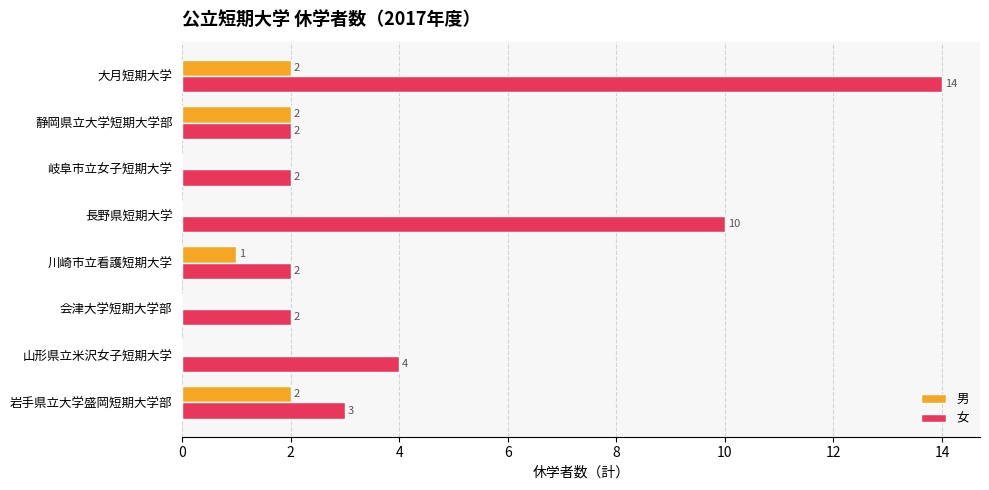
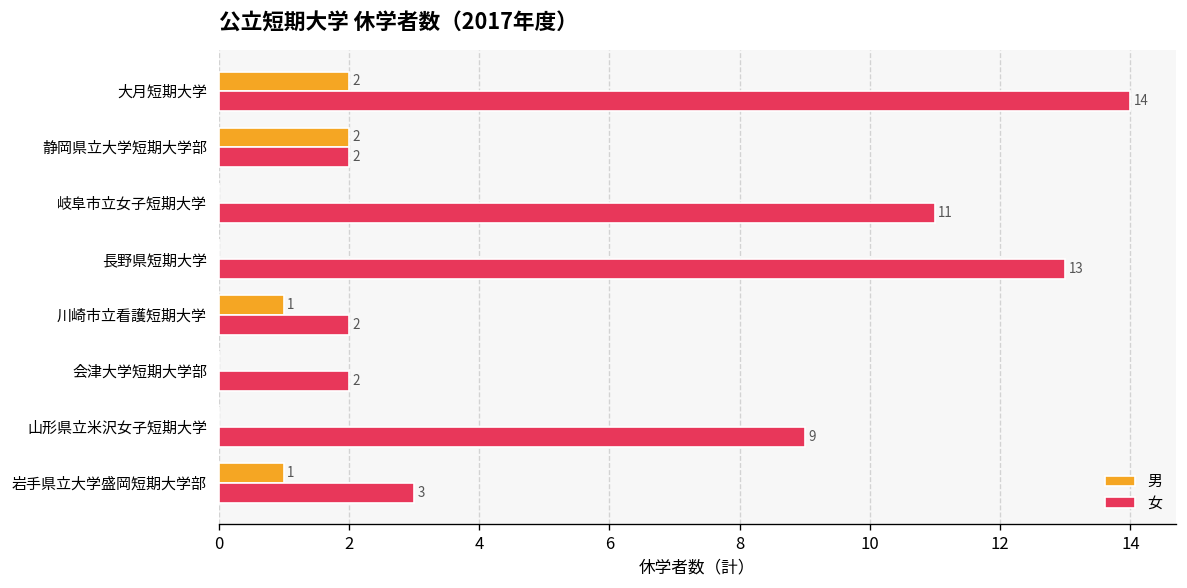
女, 岐阜市立女子短期大学: 2 -> 11
女, 長野県短期大学: 10 -> 13
女, 山形県立米沢女子短期大学: 4 -> 9
男, 岩手県立大学盛岡短期大学部: 2 -> 1
